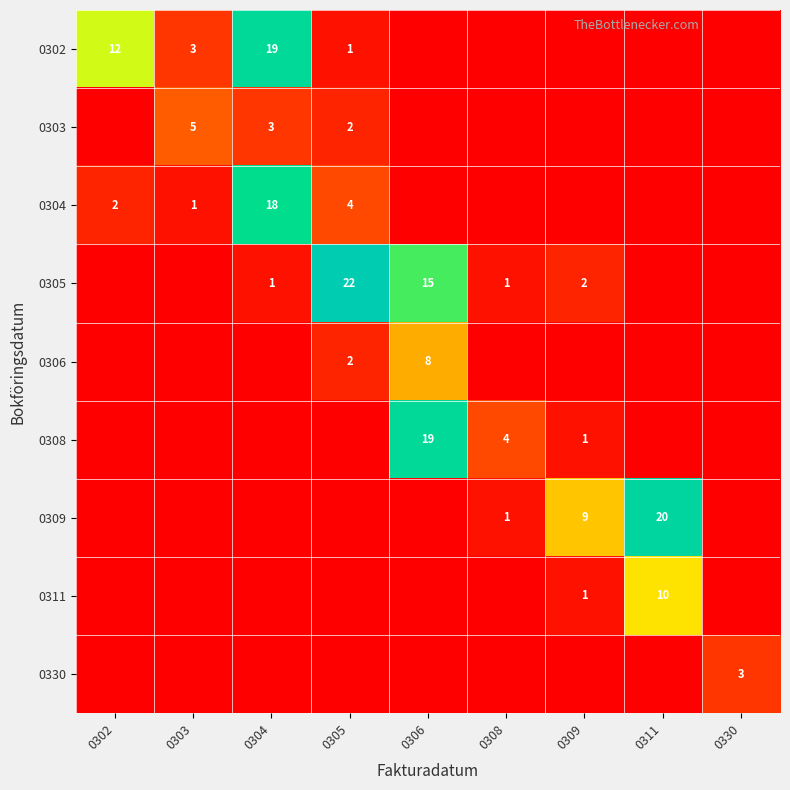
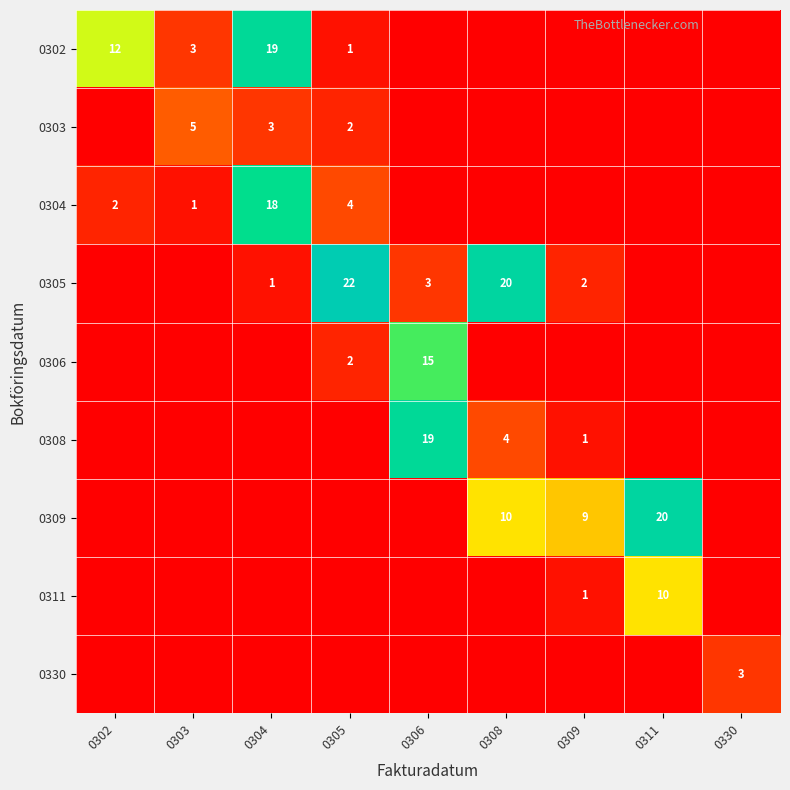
0305, 0306: 15 -> 3
0305, 0308: 1 -> 20
0306, 0306: 8 -> 15
0309, 0308: 1 -> 10
